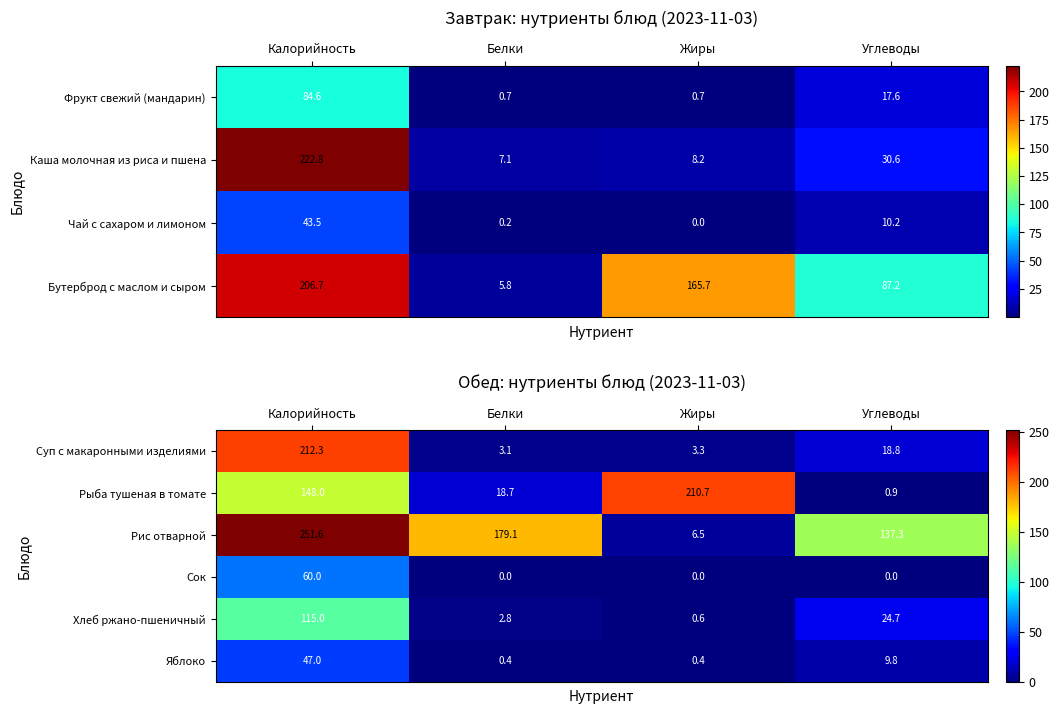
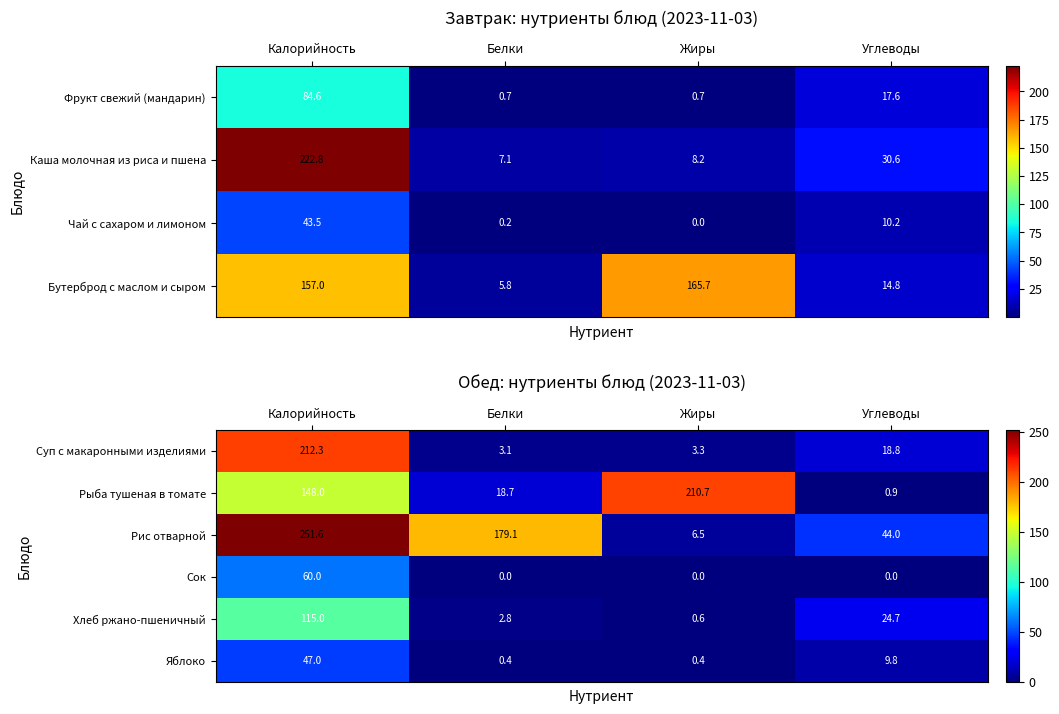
Завтрак: нутриенты блюд (2023-11-03), Бутерброд с маслом и сыром, Калорийность: 206.7 -> 157.0
Завтрак: нутриенты блюд (2023-11-03), Бутерброд с маслом и сыром, Углеводы: 87.2 -> 14.8
Обед: нутриенты блюд (2023-11-03), Рис отварной, Углеводы: 137.3 -> 44.0
